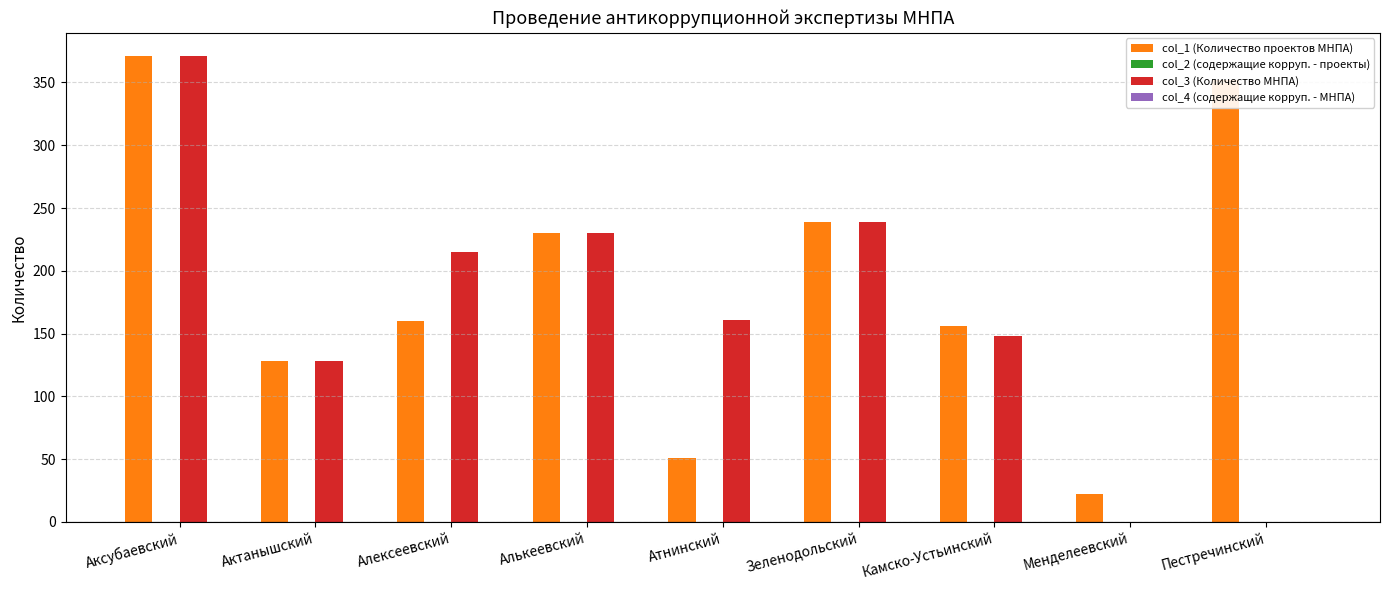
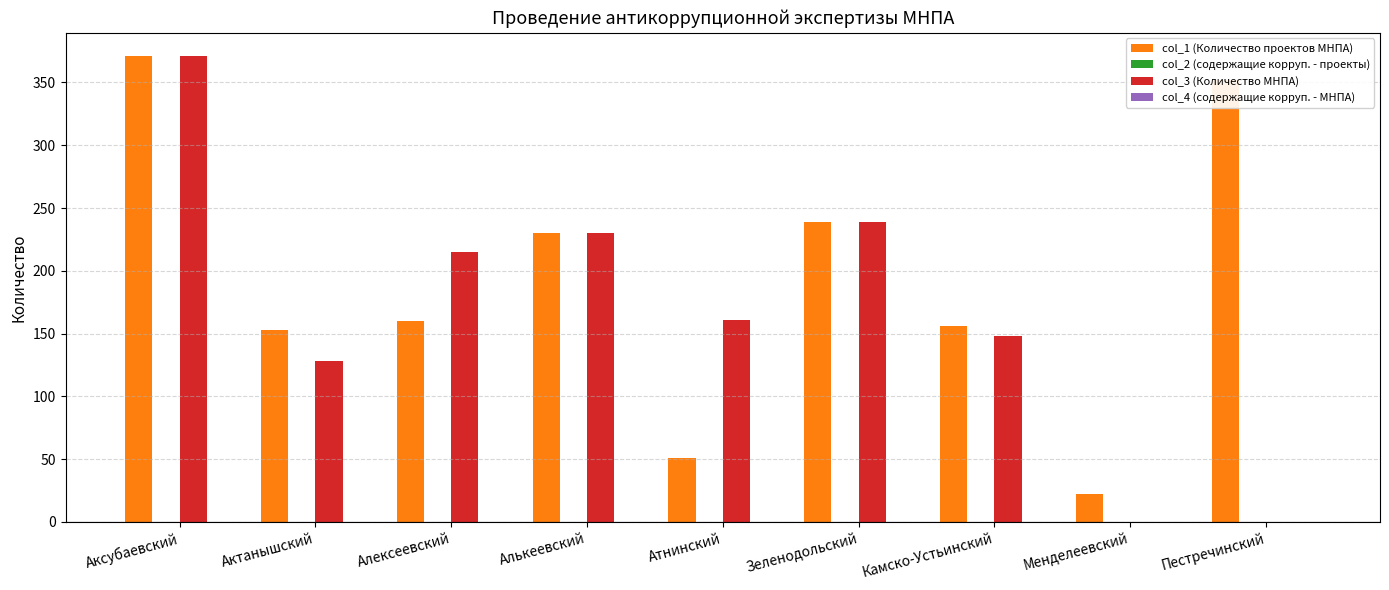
col_1 (Количество проектов МНПА), Актанышский: 128 -> 153
